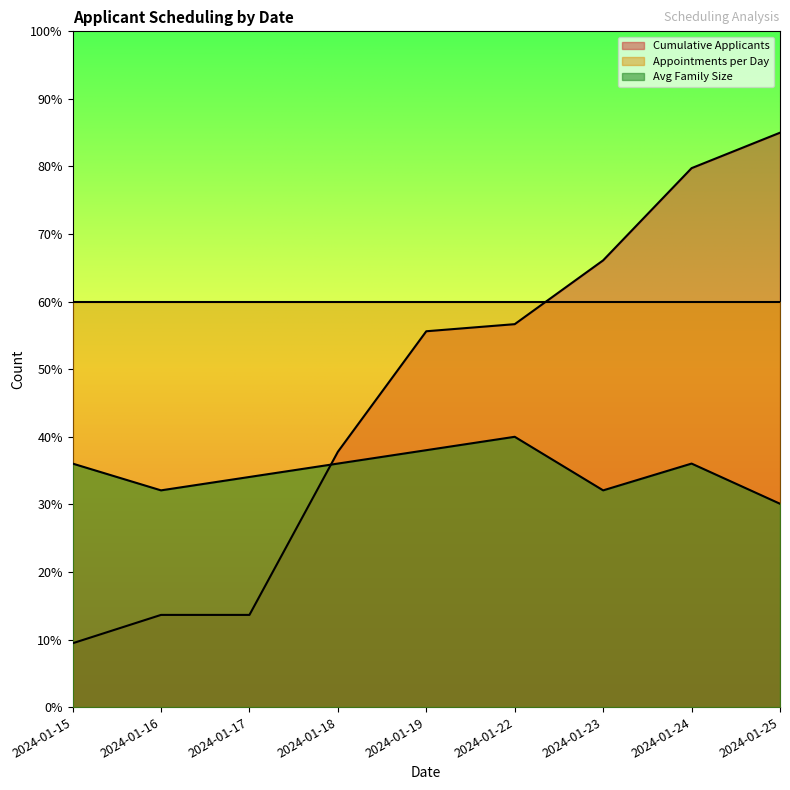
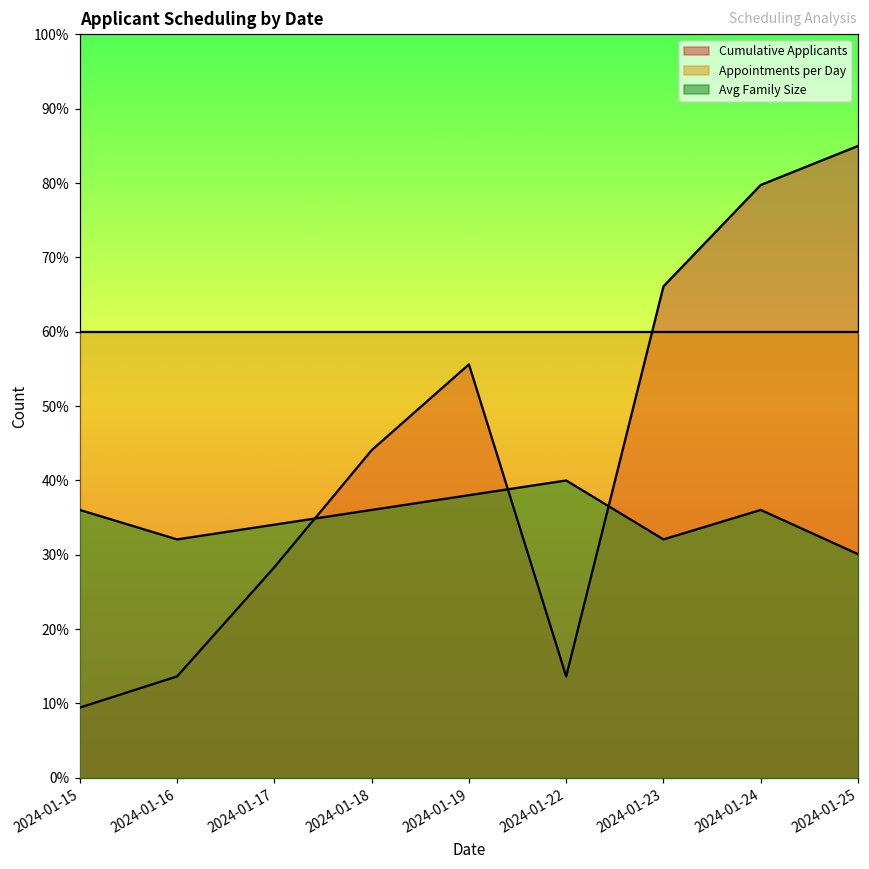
Cumulative Applicants, 2024-01-17: 14% -> 28%
Cumulative Applicants, 2024-01-18: 38% -> 44%
Cumulative Applicants, 2024-01-22: 57% -> 14%
